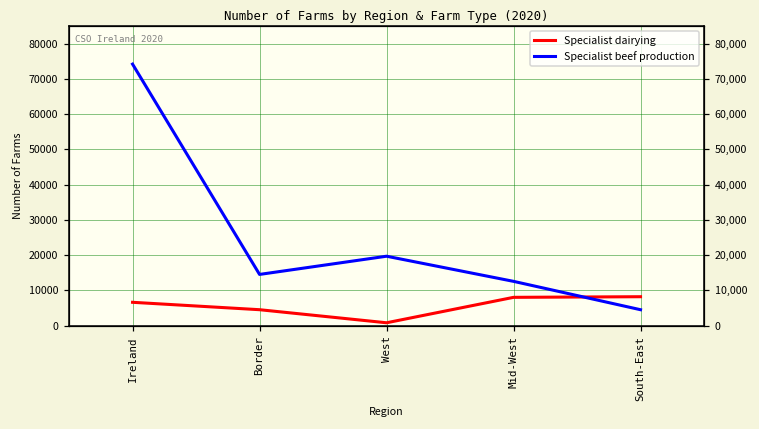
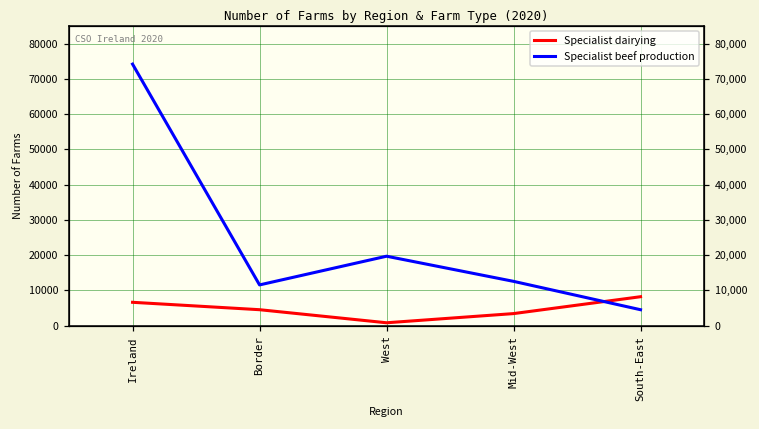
Specialist beef production, Border: 15000 -> 12000
Specialist dairying, Mid-West: 8000 -> 3000
